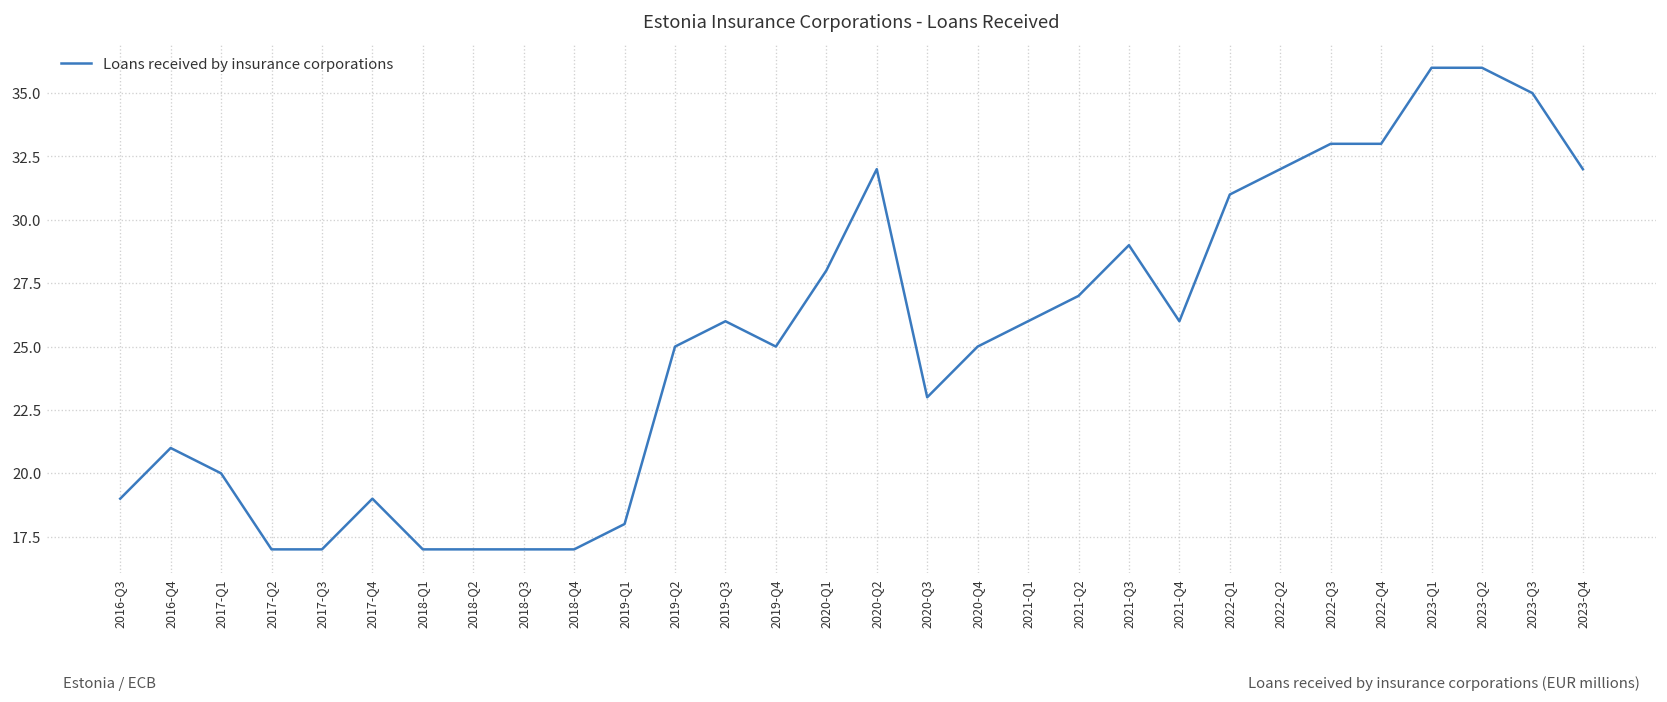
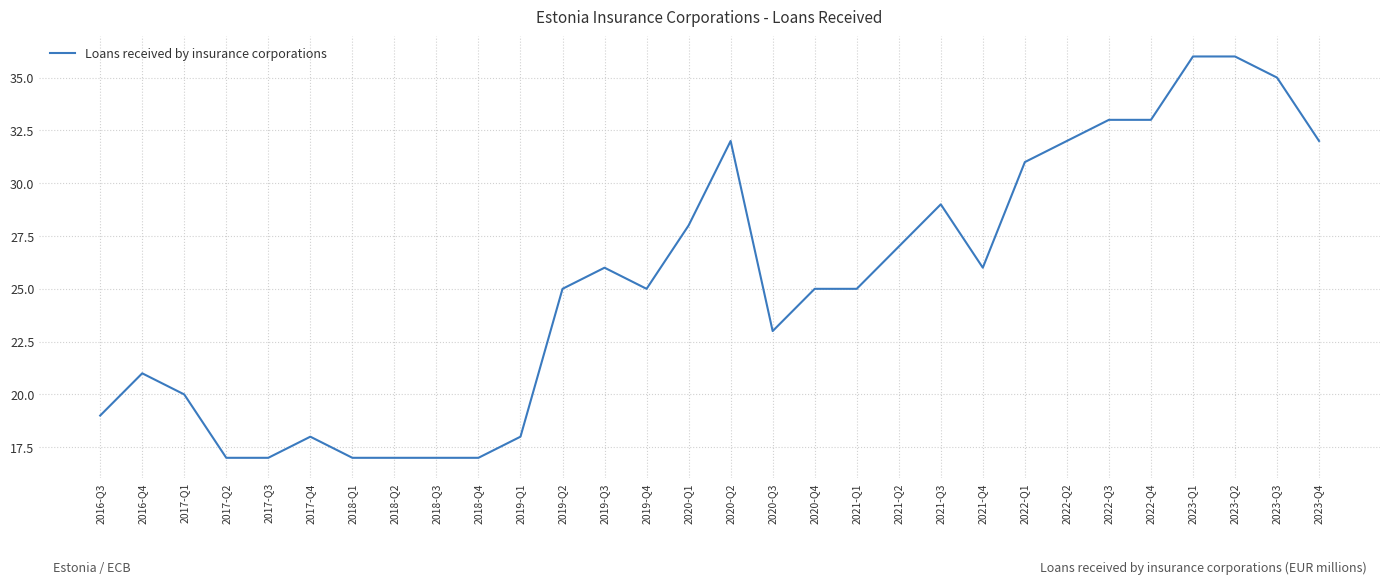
2017-Q4: 19 -> 18
2021-Q1: 26 -> 25
